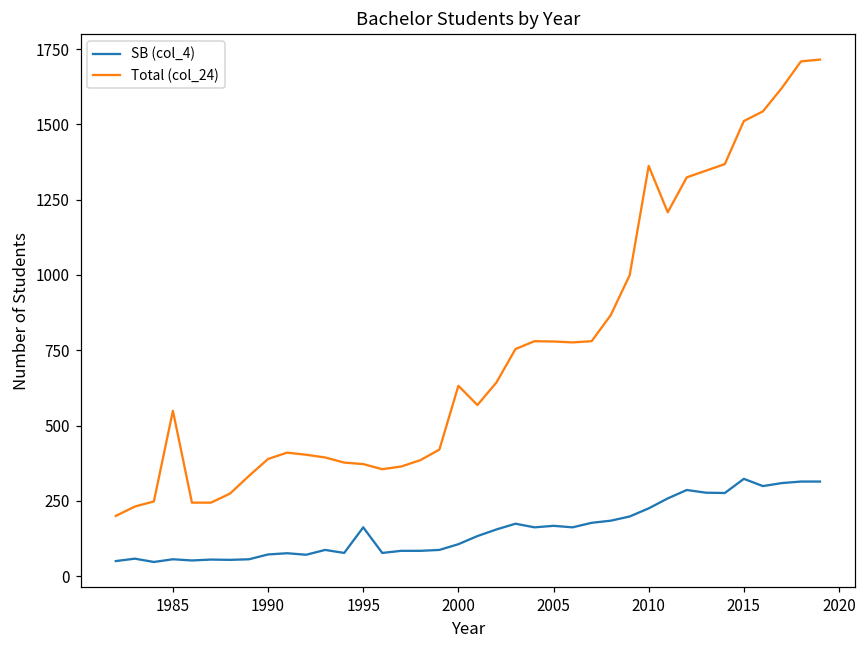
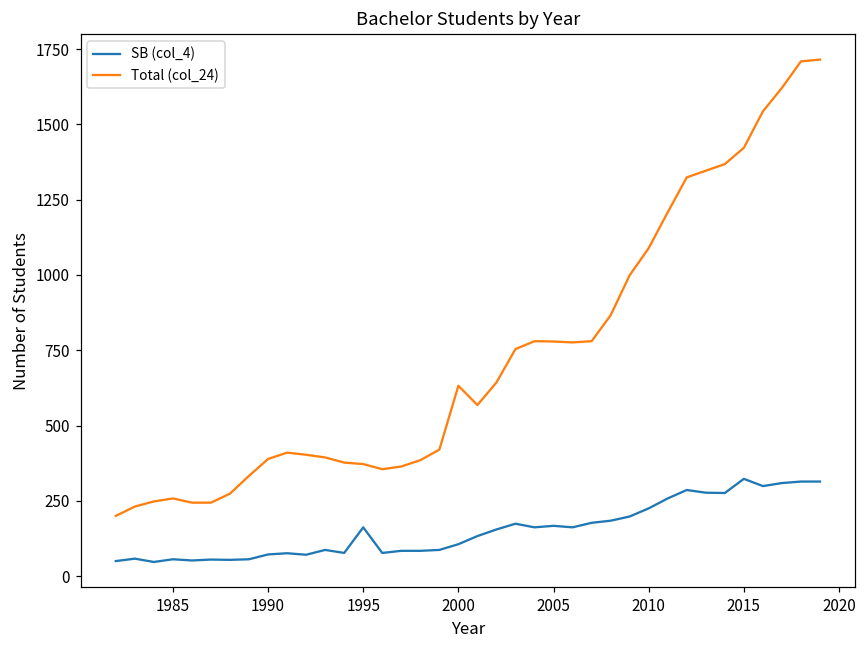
Total (col_24), 1985: 550 -> 260
Total (col_24), 2010: 1360 -> 1090
Total (col_24), 2015: 1510 -> 1420
